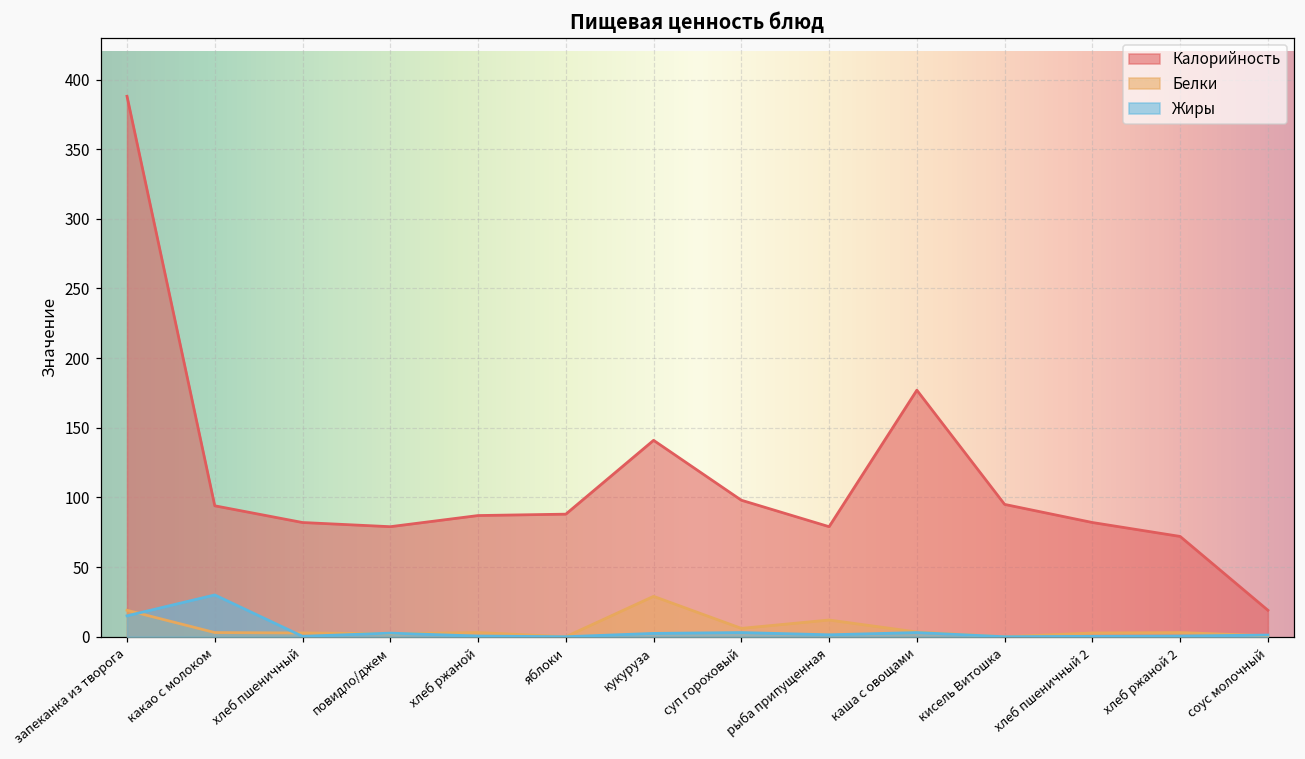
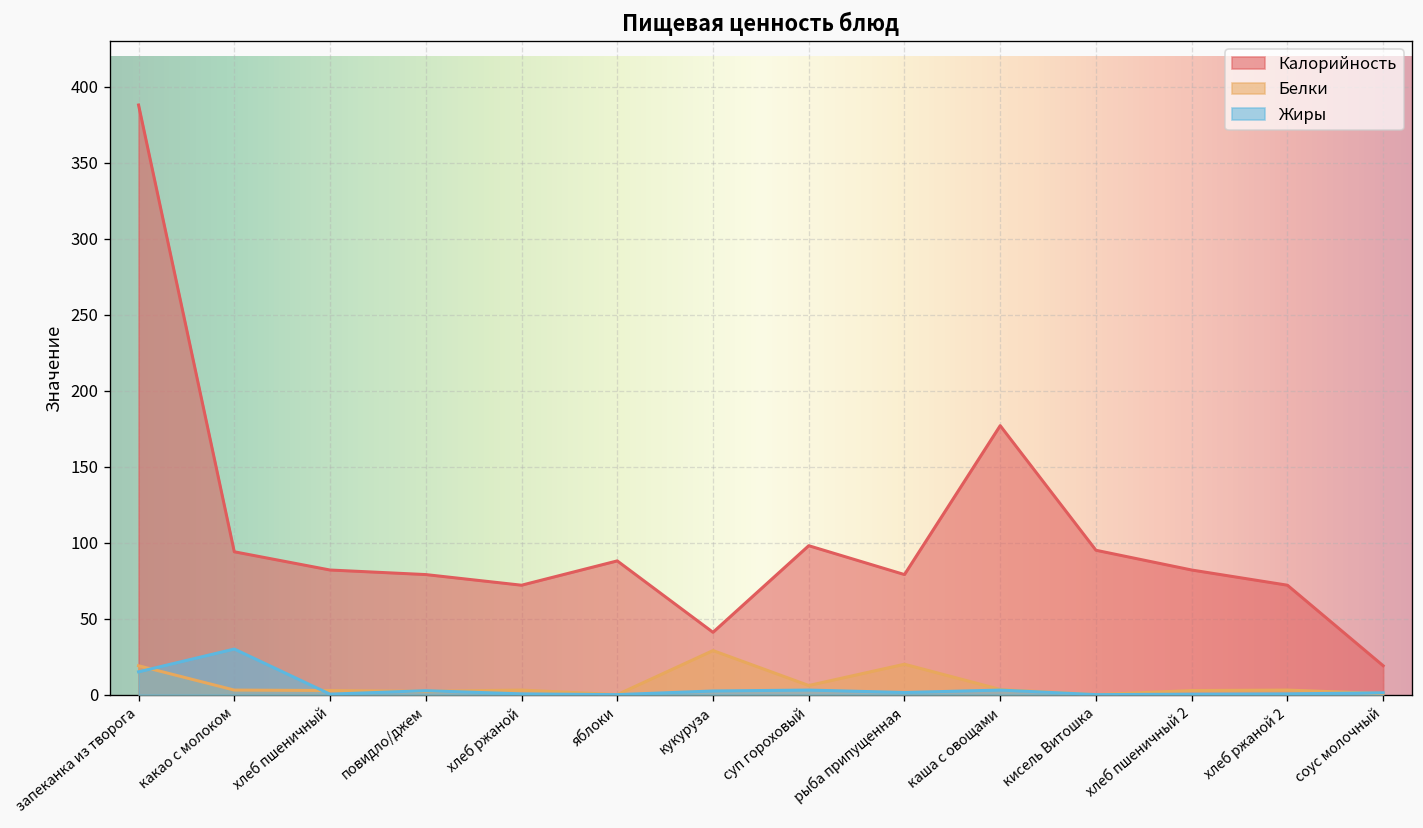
Калорийность, хлеб ржаной: 87 -> 72
Калорийность, кукуруза: 141 -> 41
Белки, рыба припущенная: 12 -> 20
